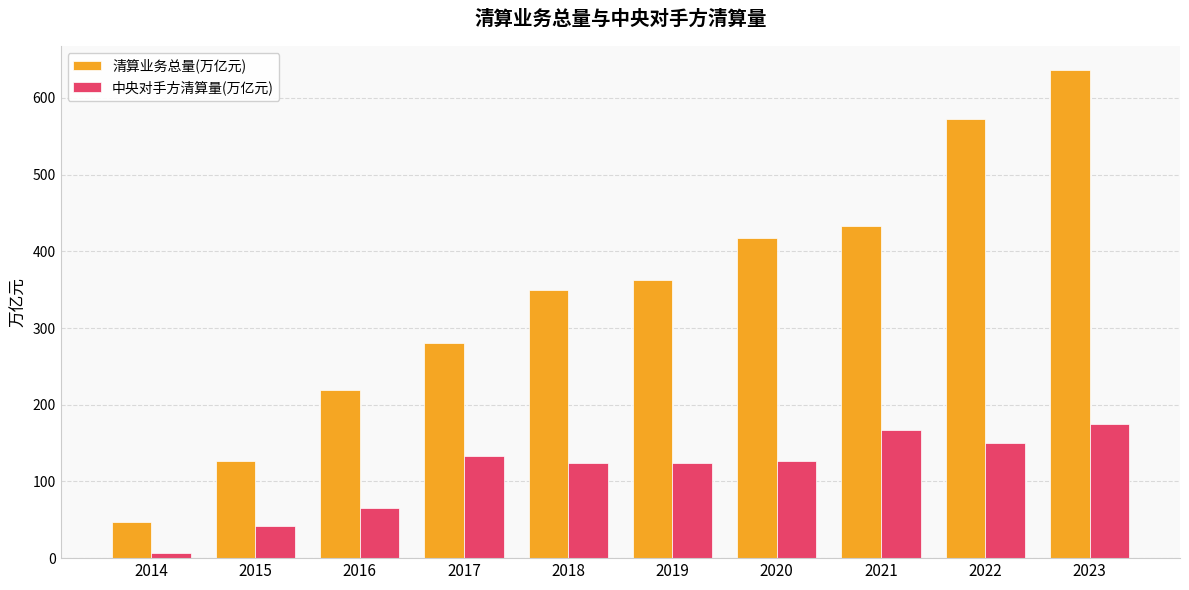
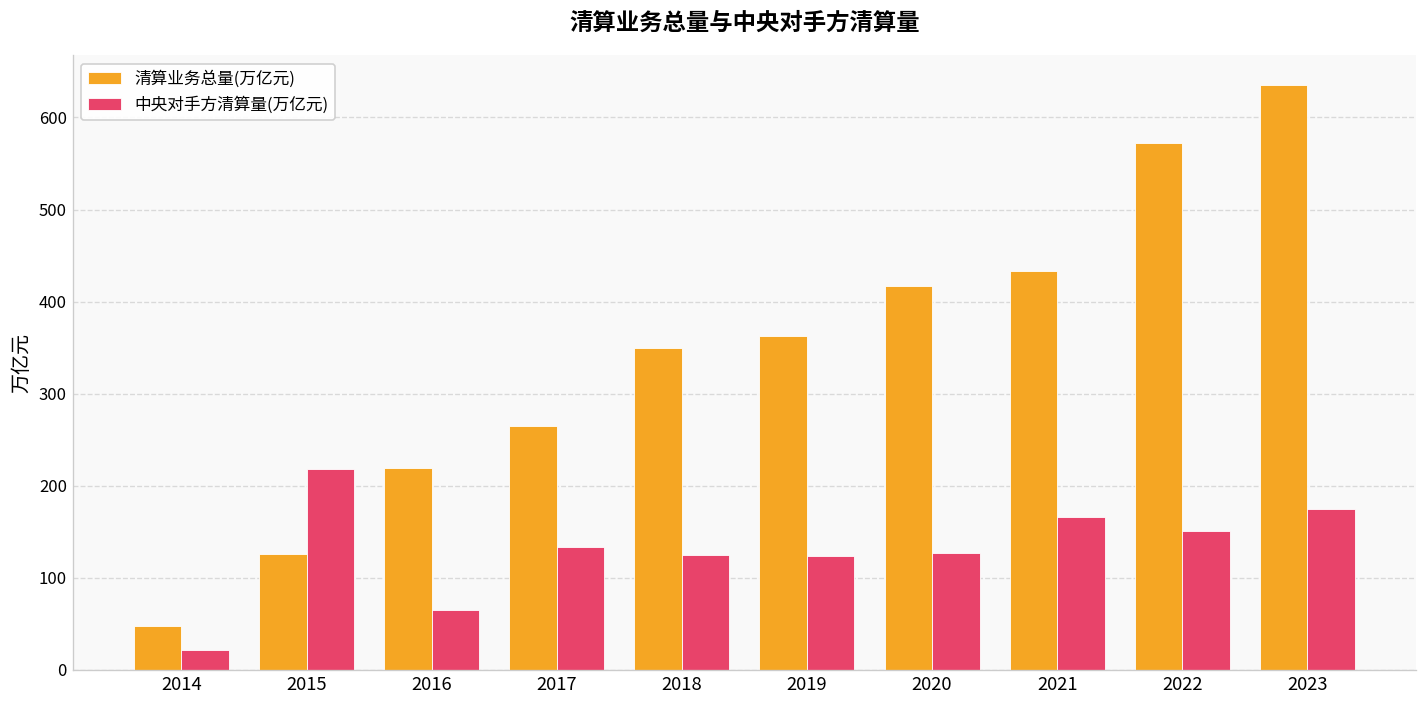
中央对手方清算量(万亿元), 2014: 10 -> 20
中央对手方清算量(万亿元), 2015: 40 -> 220
清算业务总量(万亿元), 2017: 280 -> 270
